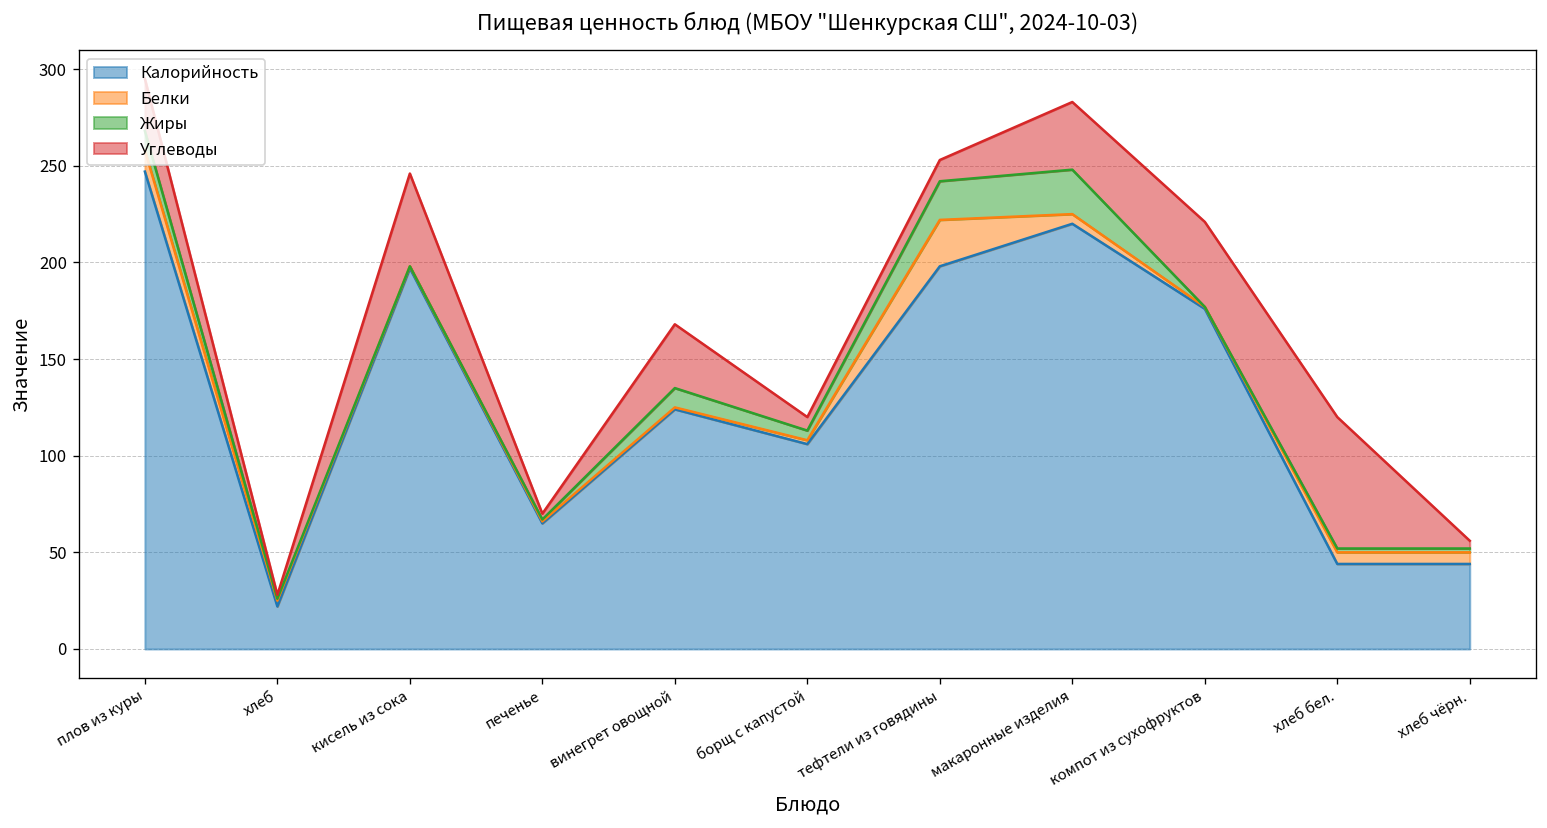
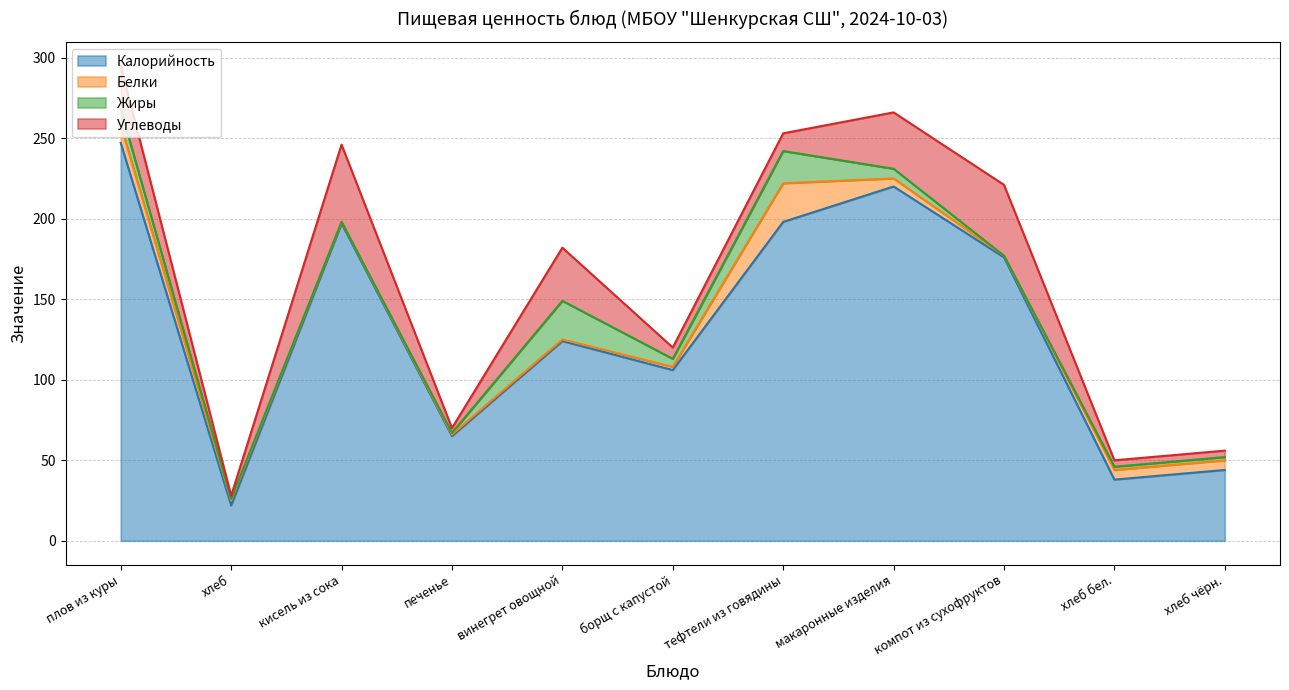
Жиры, винегрет овощной: 10 -> 24
Жиры, макаронные изделия: 23 -> 6
Калорийность, хлеб бел.: 44 -> 38
Углеводы, хлеб бел.: 68 -> 4
